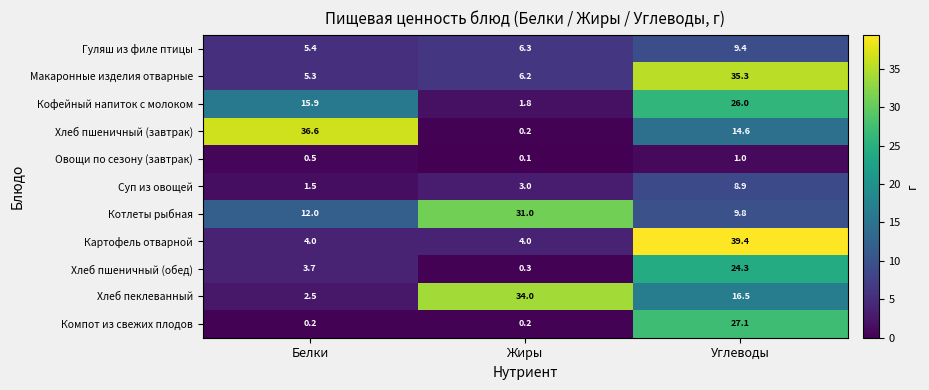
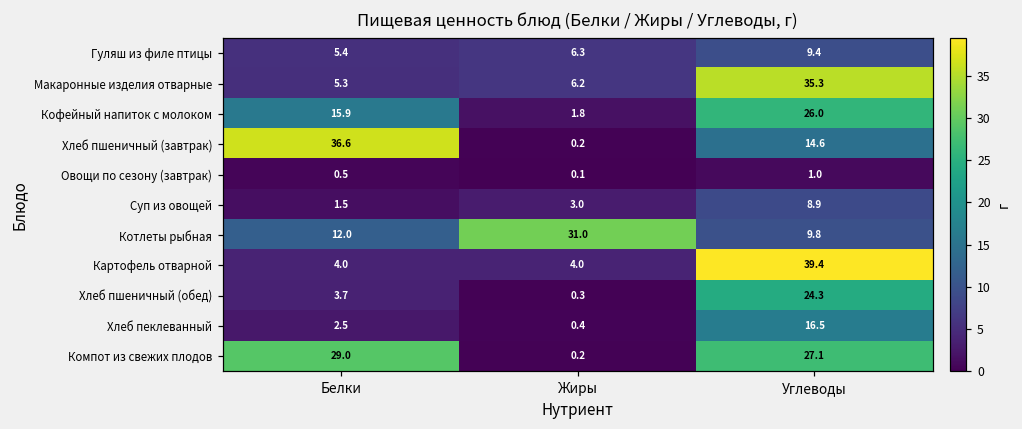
Хлеб пеклеванный, Жиры: 34.0 -> 0.4
Компот из свежих плодов, Белки: 0.2 -> 29.0
